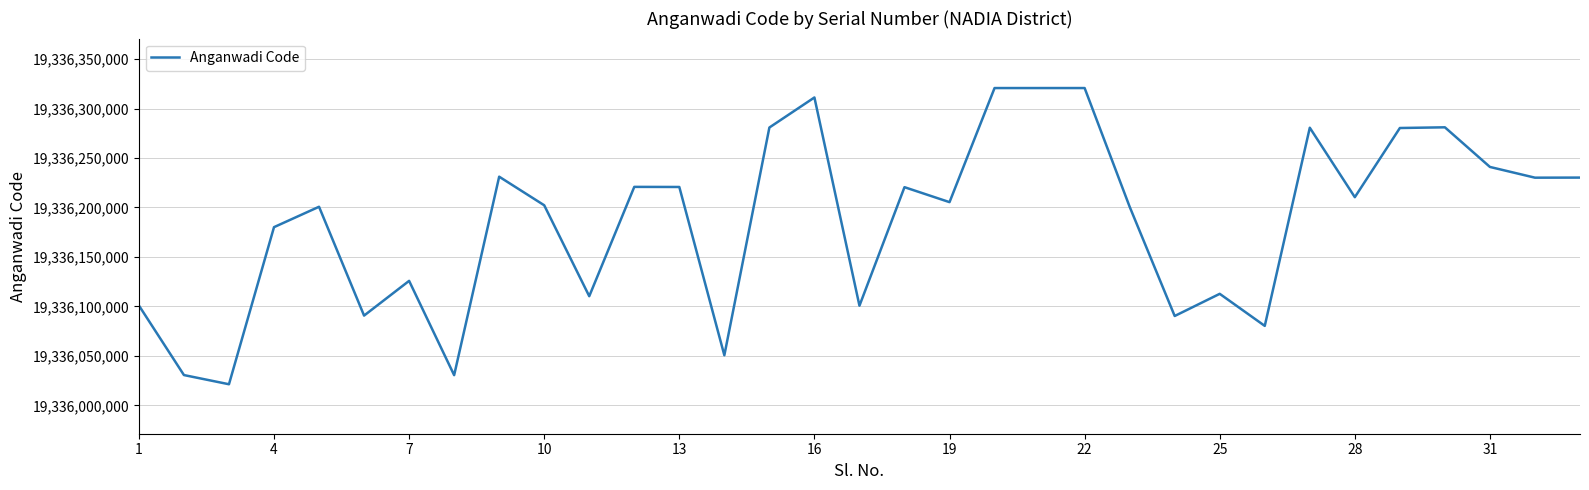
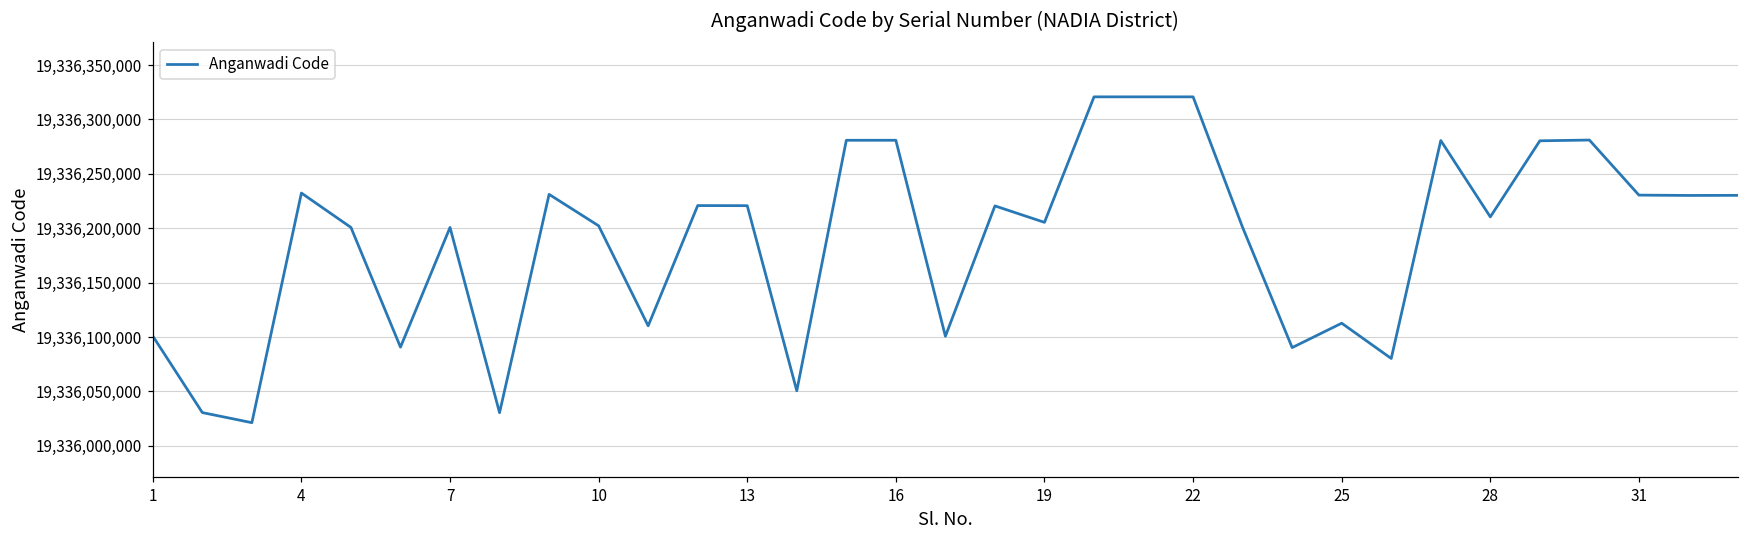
4: 19,336,180,000 -> 19,336,230,000
7: 19,336,130,000 -> 19,336,200,000
16: 19,336,310,000 -> 19,336,280,000
31: 19,336,240,000 -> 19,336,230,000
